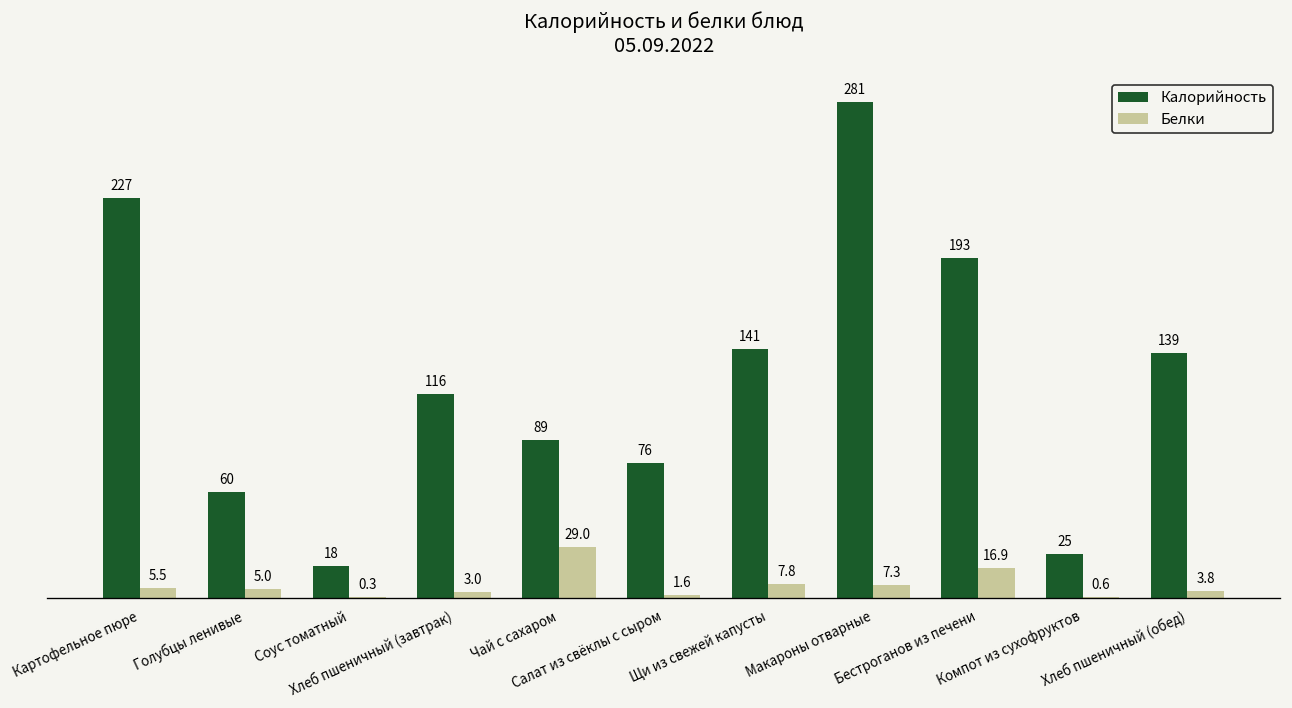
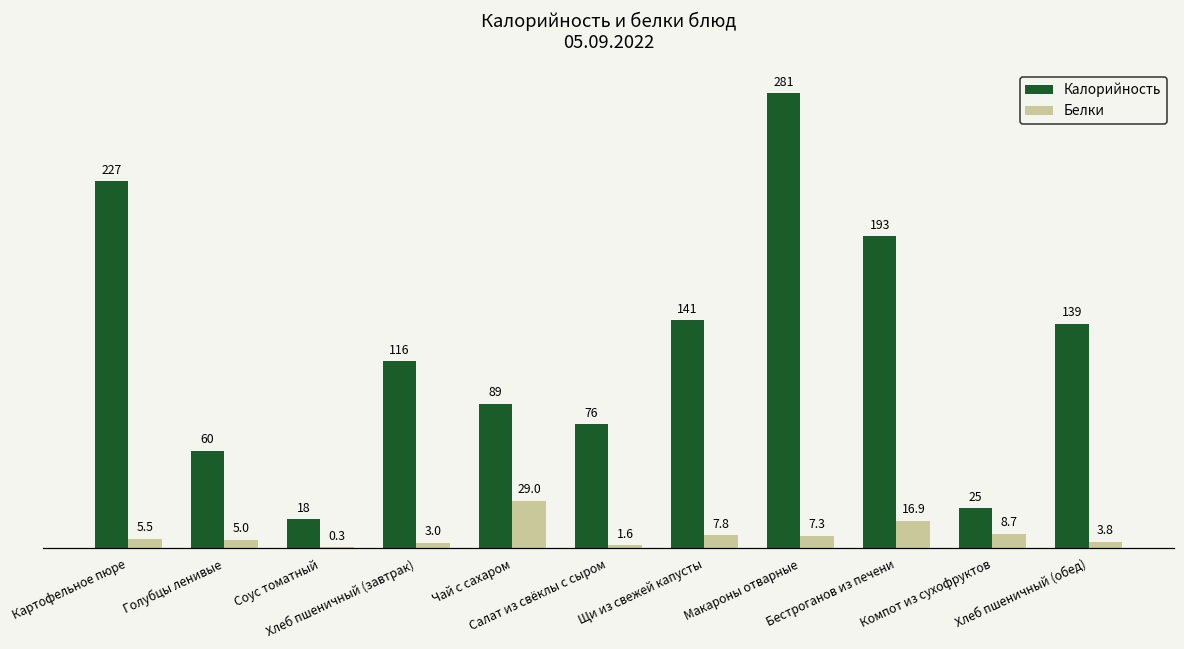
Белки, Компот из сухофруктов: 0.6 -> 8.7
